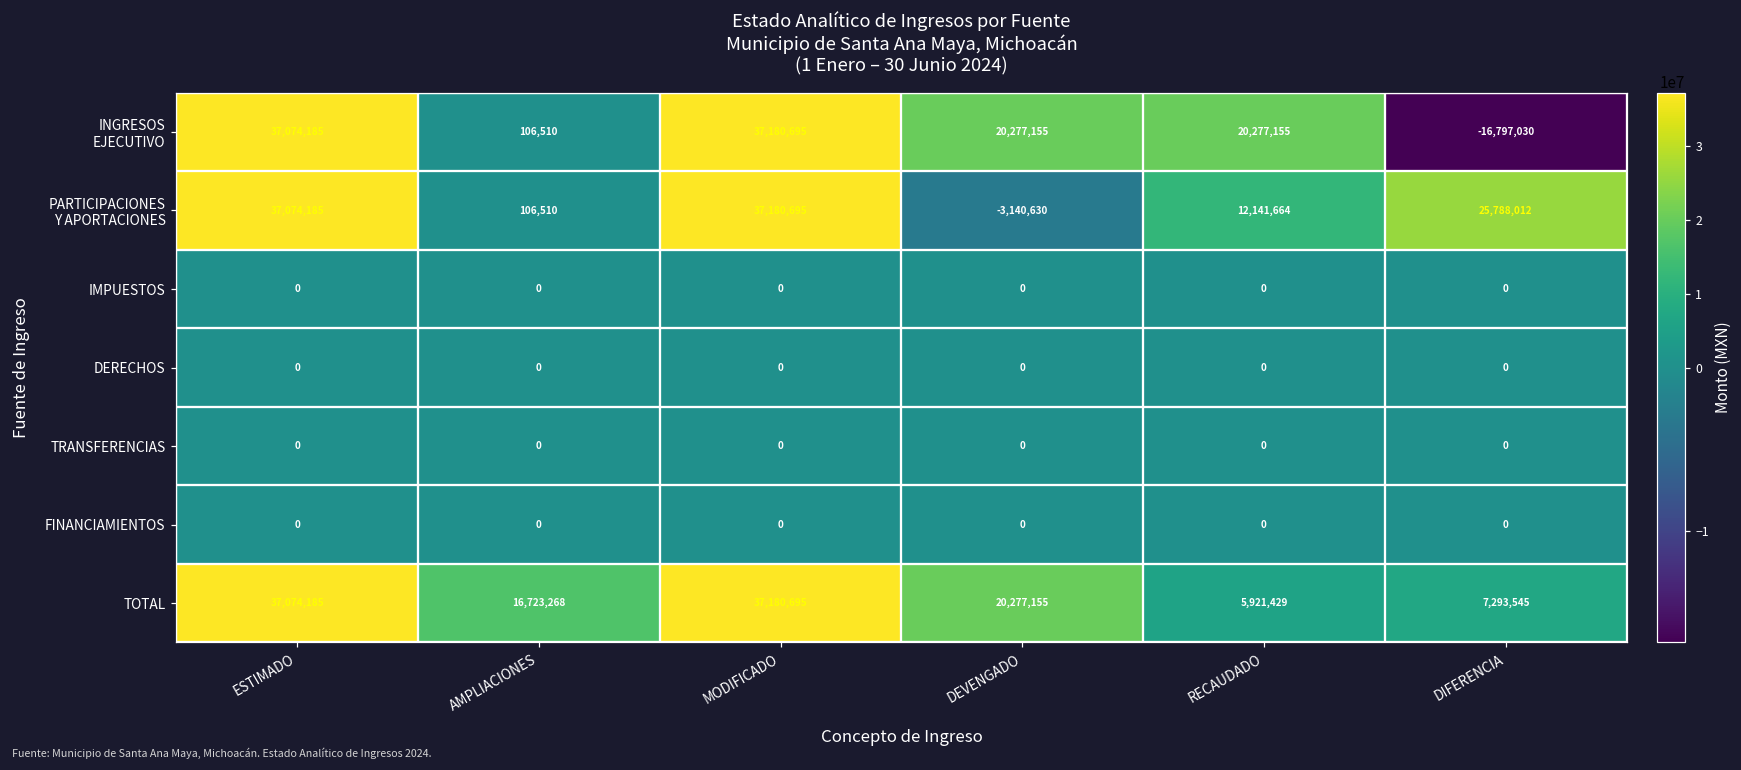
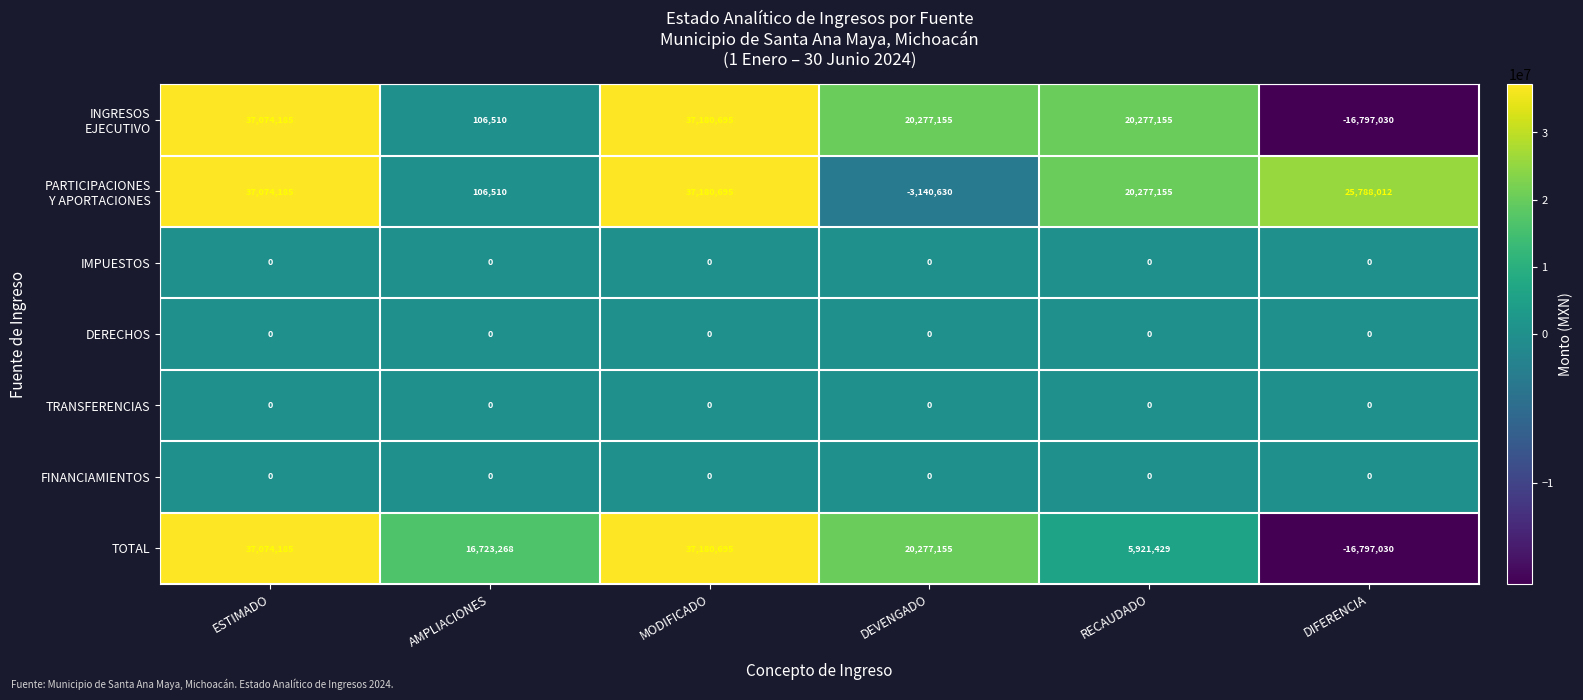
PARTICIPACIONES Y APORTACIONES, RECAUDADO: 12,141,664 -> 20,277,155
TOTAL, DIFERENCIA: 7,293,545 -> -16,797,030
